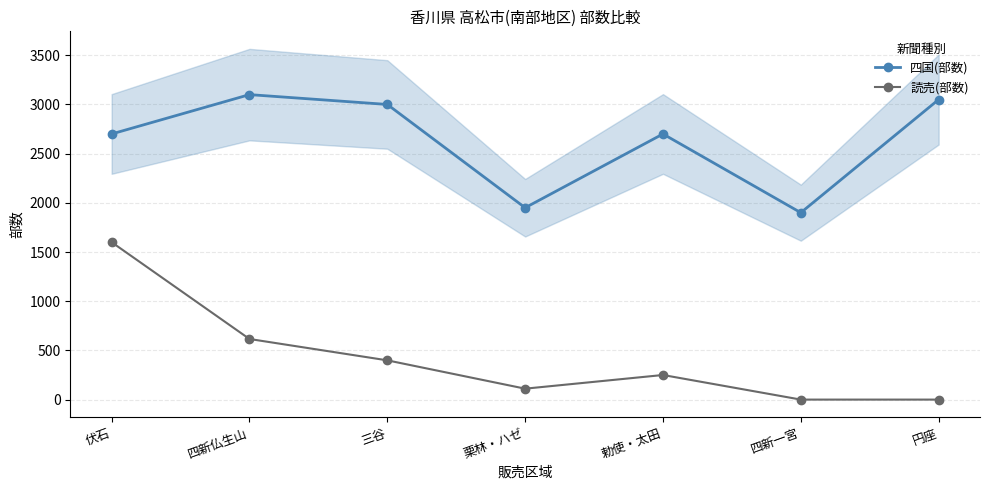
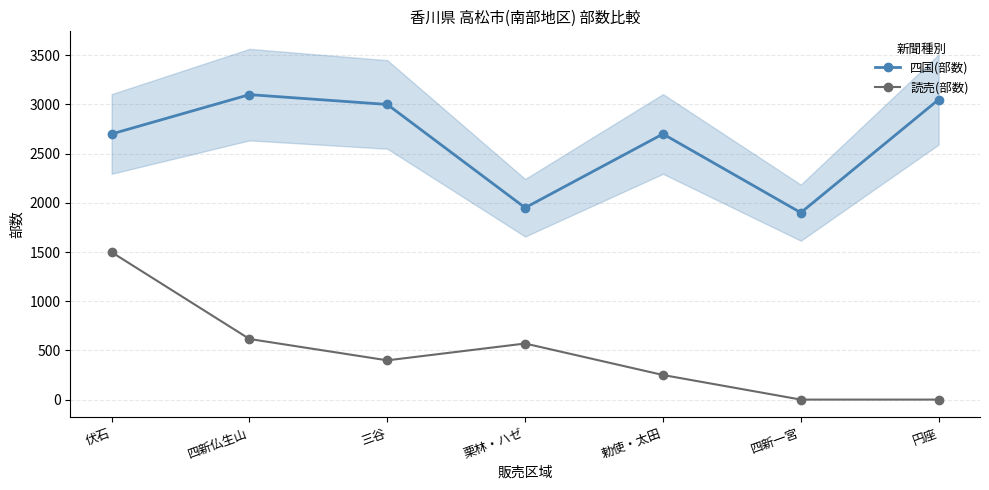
読売(部数), 伏石: 1600 -> 1500
読売(部数), 栗林・ハゼ: 100 -> 600
